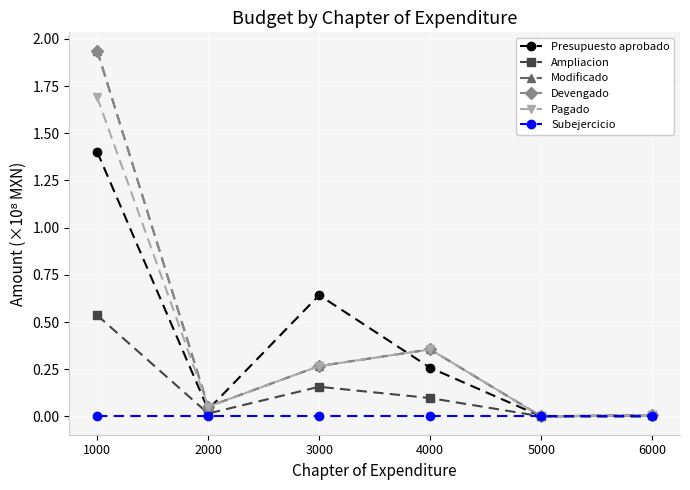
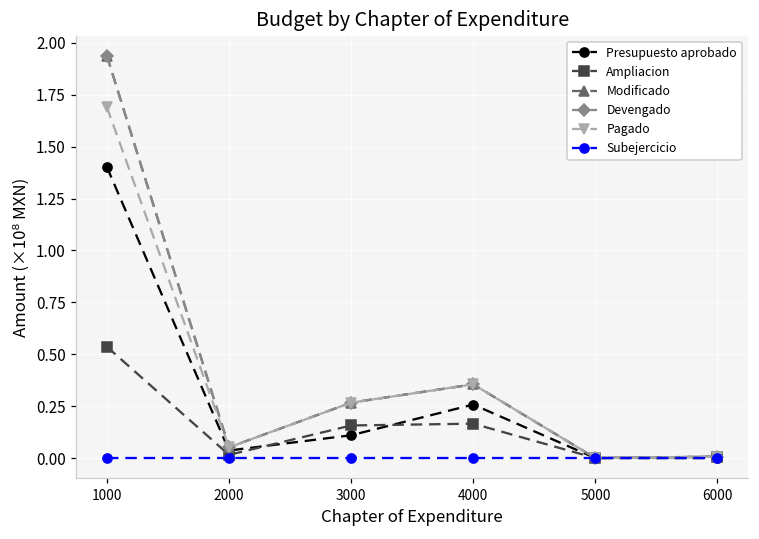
Presupuesto aprobado, 3000: 0.64 -> 0.11
Ampliacion, 4000: 0.10 -> 0.17
